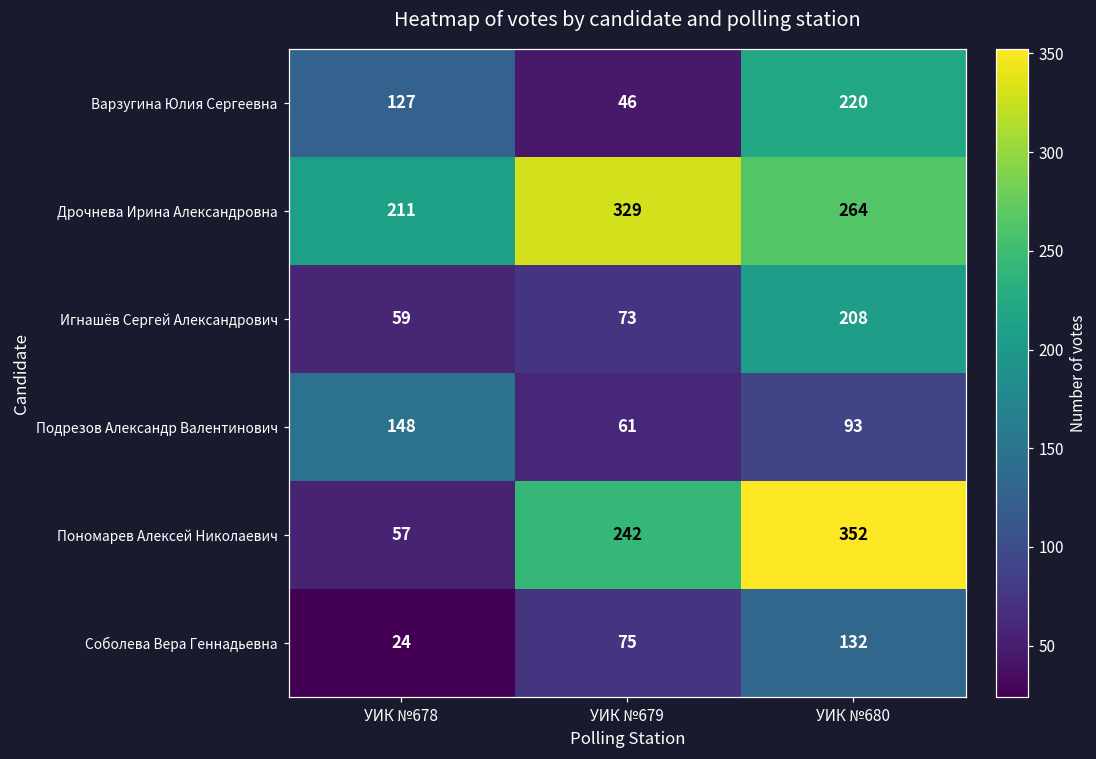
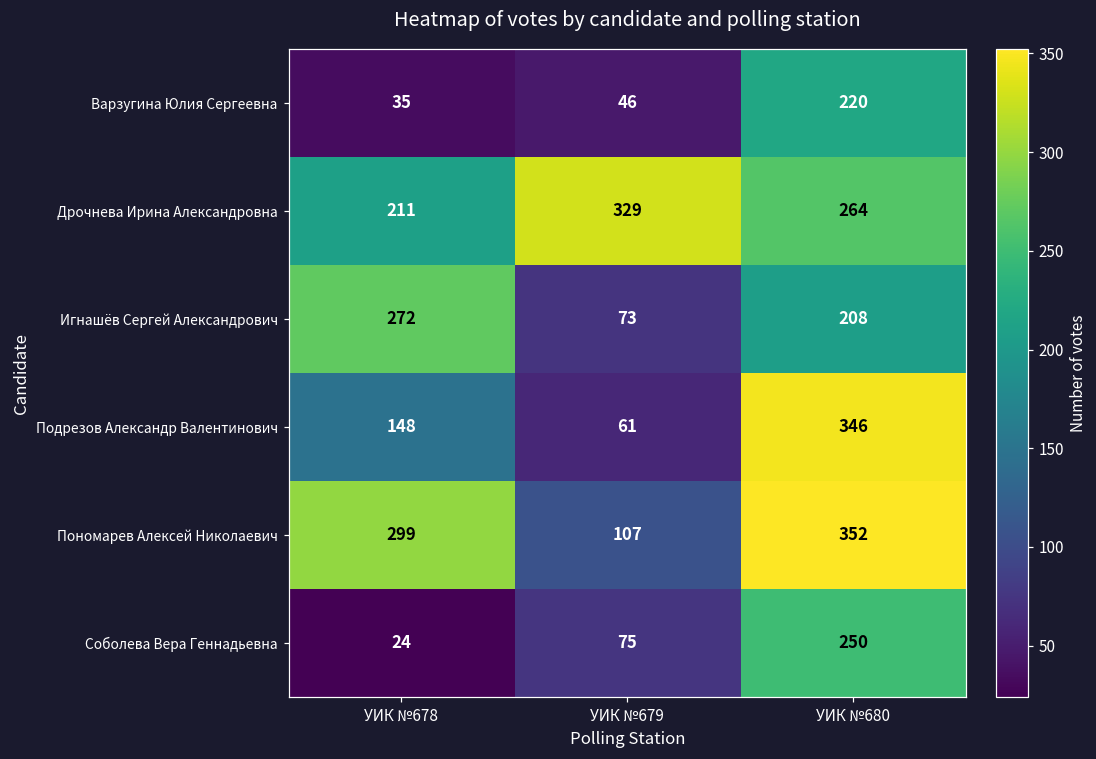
Варзугина Юлия Сергеевна, УИК №678: 127 -> 35
Игнашёв Сергей Александрович, УИК №678: 59 -> 272
Подрезов Александр Валентинович, УИК №680: 93 -> 346
Пономарев Алексей Николаевич, УИК №678: 57 -> 299
Пономарев Алексей Николаевич, УИК №679: 242 -> 107
Соболева Вера Геннадьевна, УИК №680: 132 -> 250
